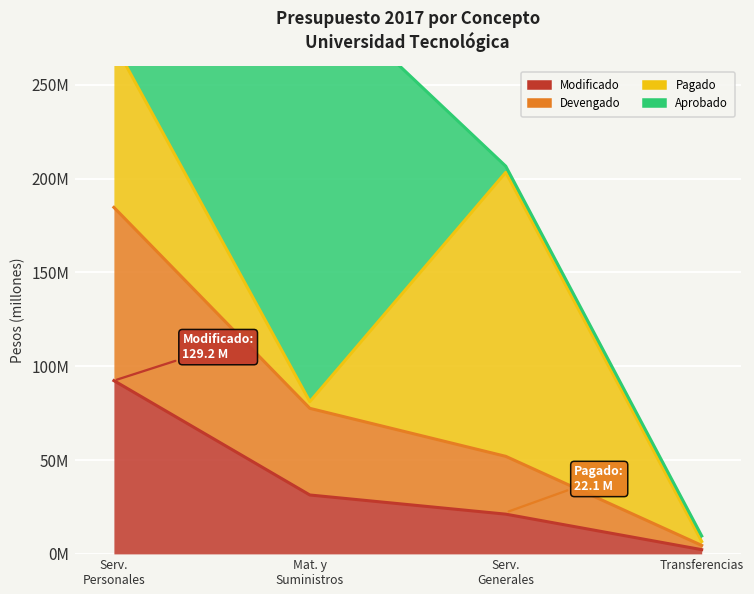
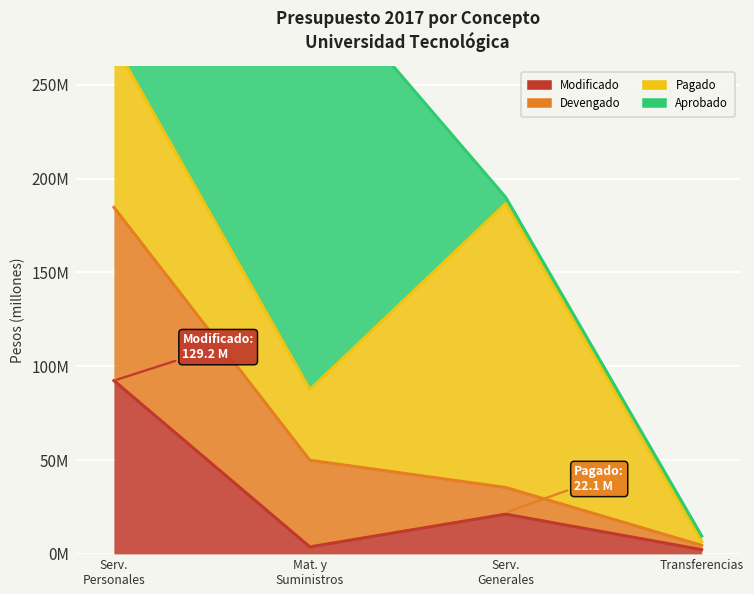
Modificado, Mat. y Suministros: 31000000 -> 4000000
Pagado, Mat. y Suministros: 4000000 -> 38000000
Devengado, Serv. Generales: 31000000 -> 14000000
